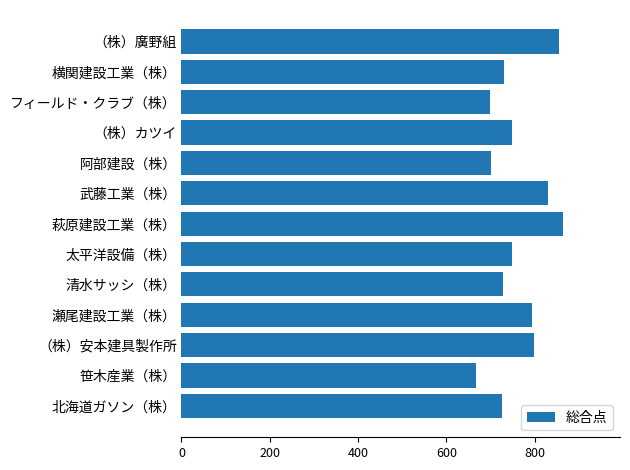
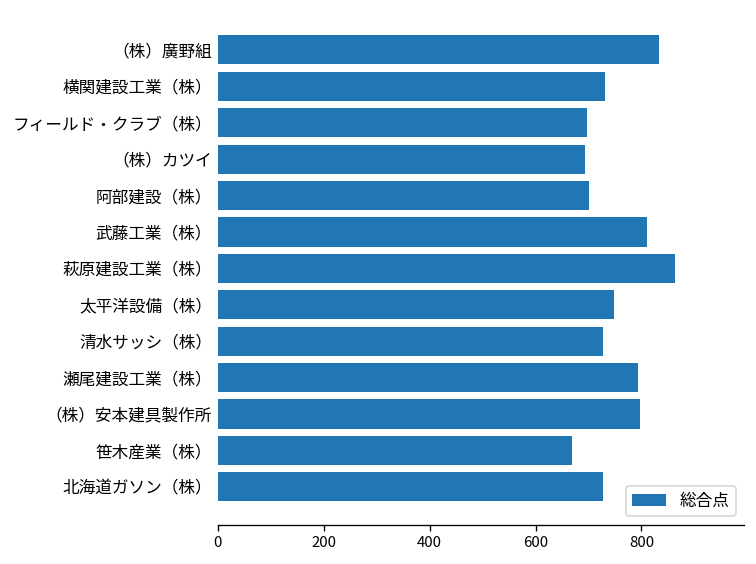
（株）廣野組: 860 -> 830
（株）カツイ: 750 -> 690
武藤工業（株）: 830 -> 810
